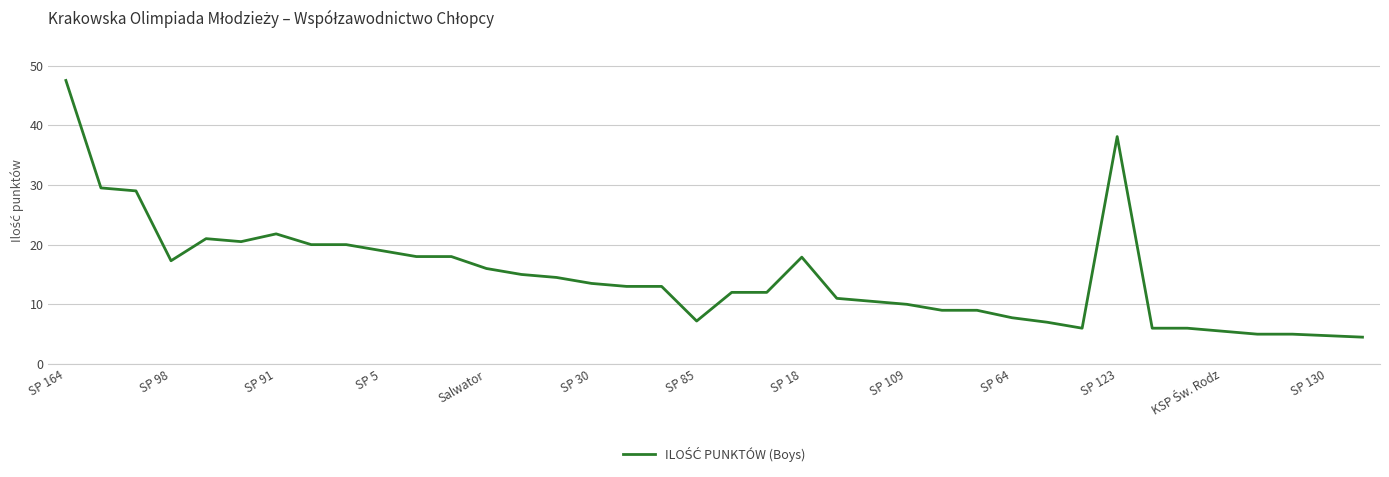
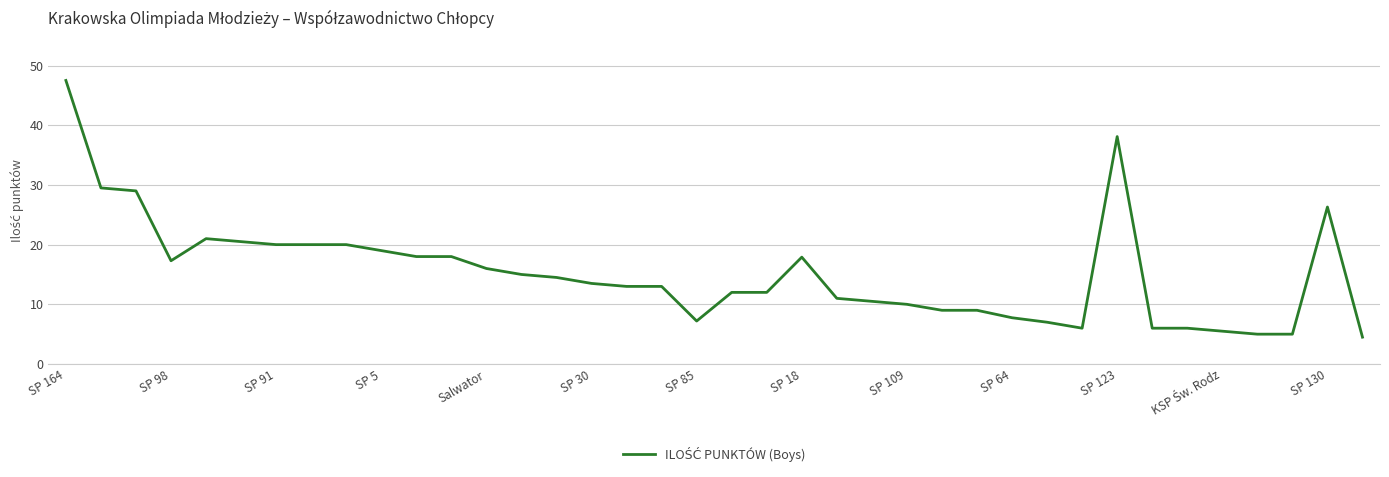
SP 91: 22 -> 20
SP 130: 5 -> 26
